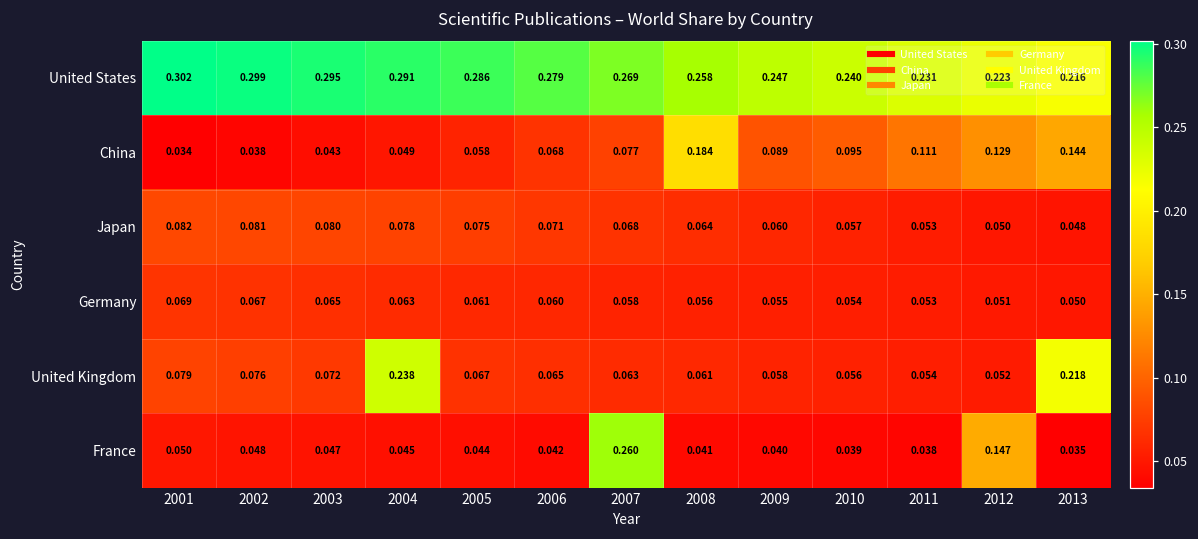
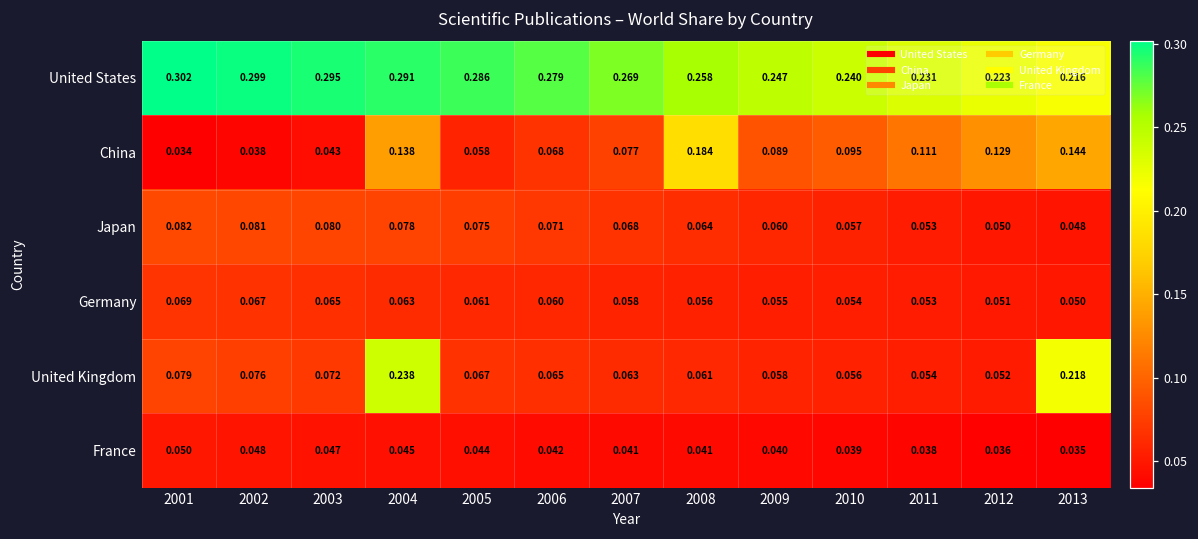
China, 2004: 0.049 -> 0.138
France, 2007: 0.260 -> 0.041
France, 2012: 0.147 -> 0.036
